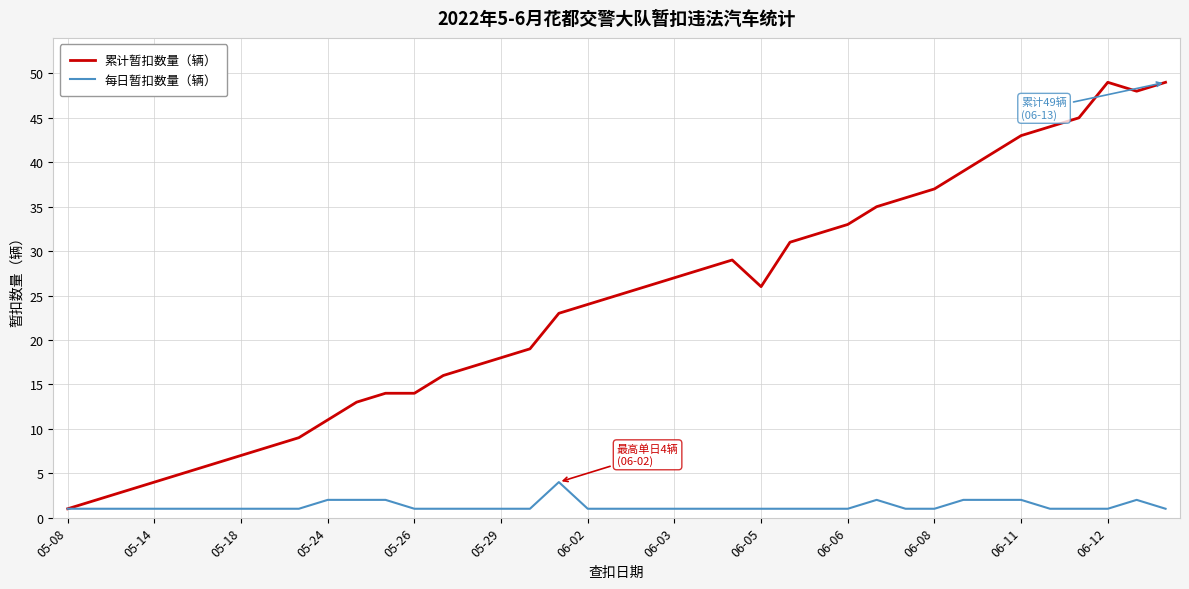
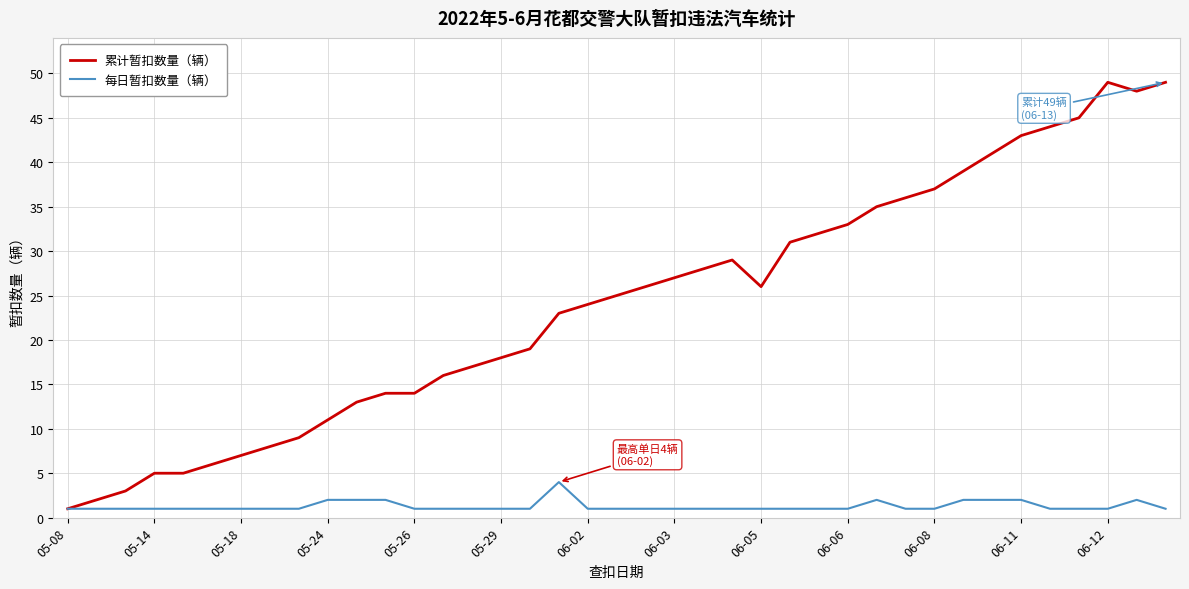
累计暂扣数量（辆）, 05-14: 4 -> 5
